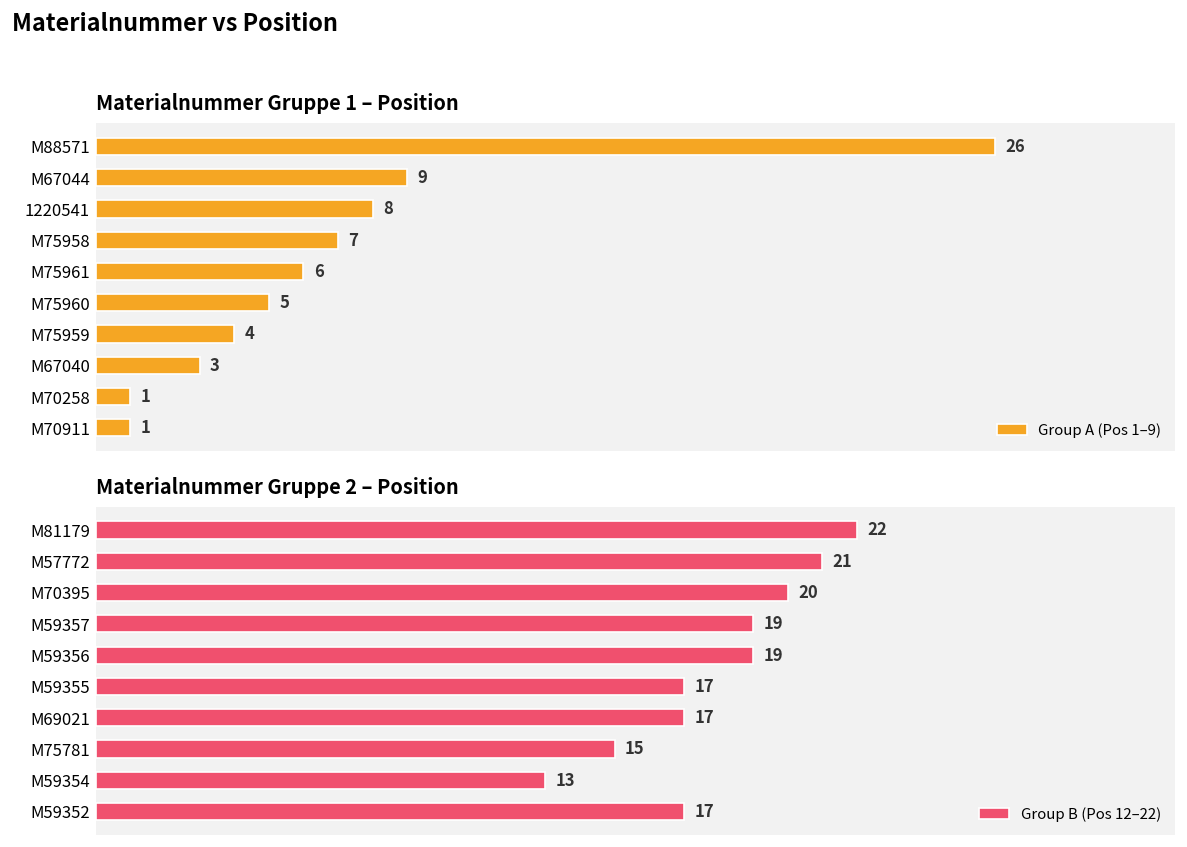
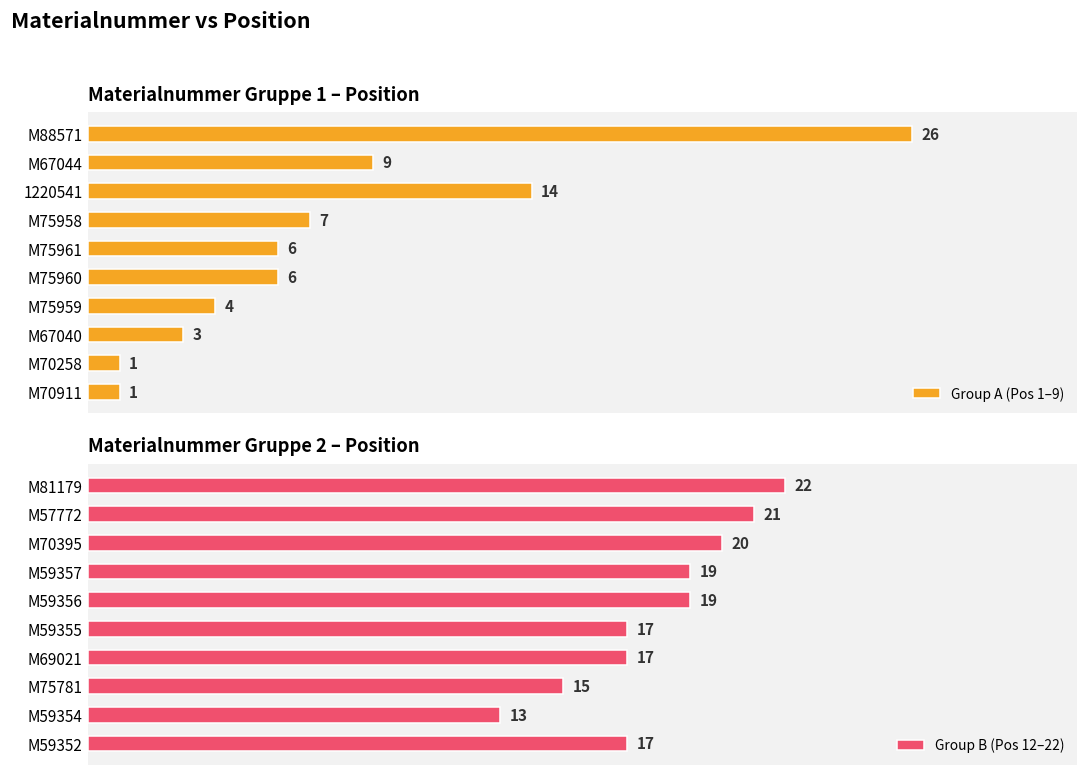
Materialnummer Gruppe 1 – Position, 1220541: 8 -> 14
Materialnummer Gruppe 1 – Position, M75960: 5 -> 6
